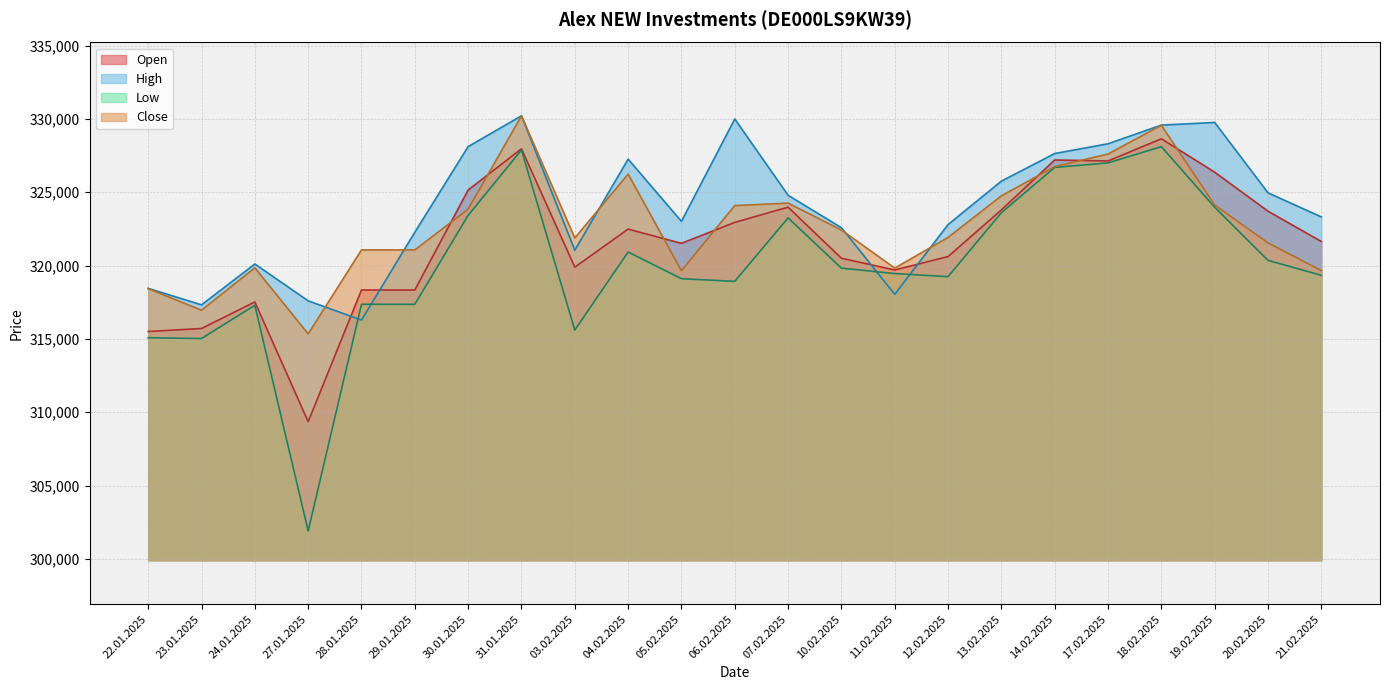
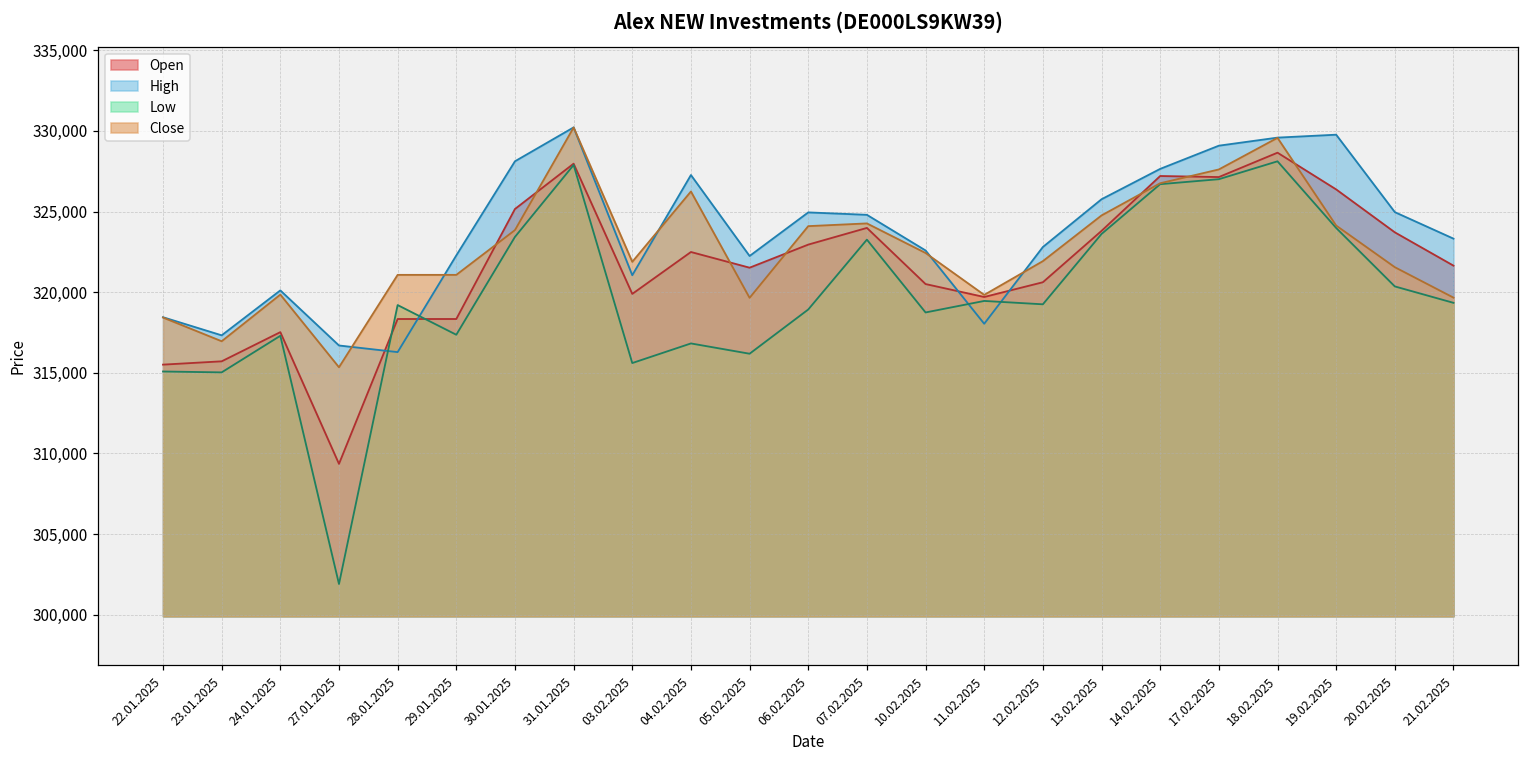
High, 27.01.2025: 317,600 -> 316,700
Low, 28.01.2025: 317,400 -> 319,200
Low, 04.02.2025: 320,900 -> 316,800
High, 05.02.2025: 323,000 -> 322,200
Low, 05.02.2025: 319,100 -> 316,200
High, 06.02.2025: 330,000 -> 324,900
Low, 10.02.2025: 319,800 -> 318,700
High, 17.02.2025: 328,300 -> 329,100
